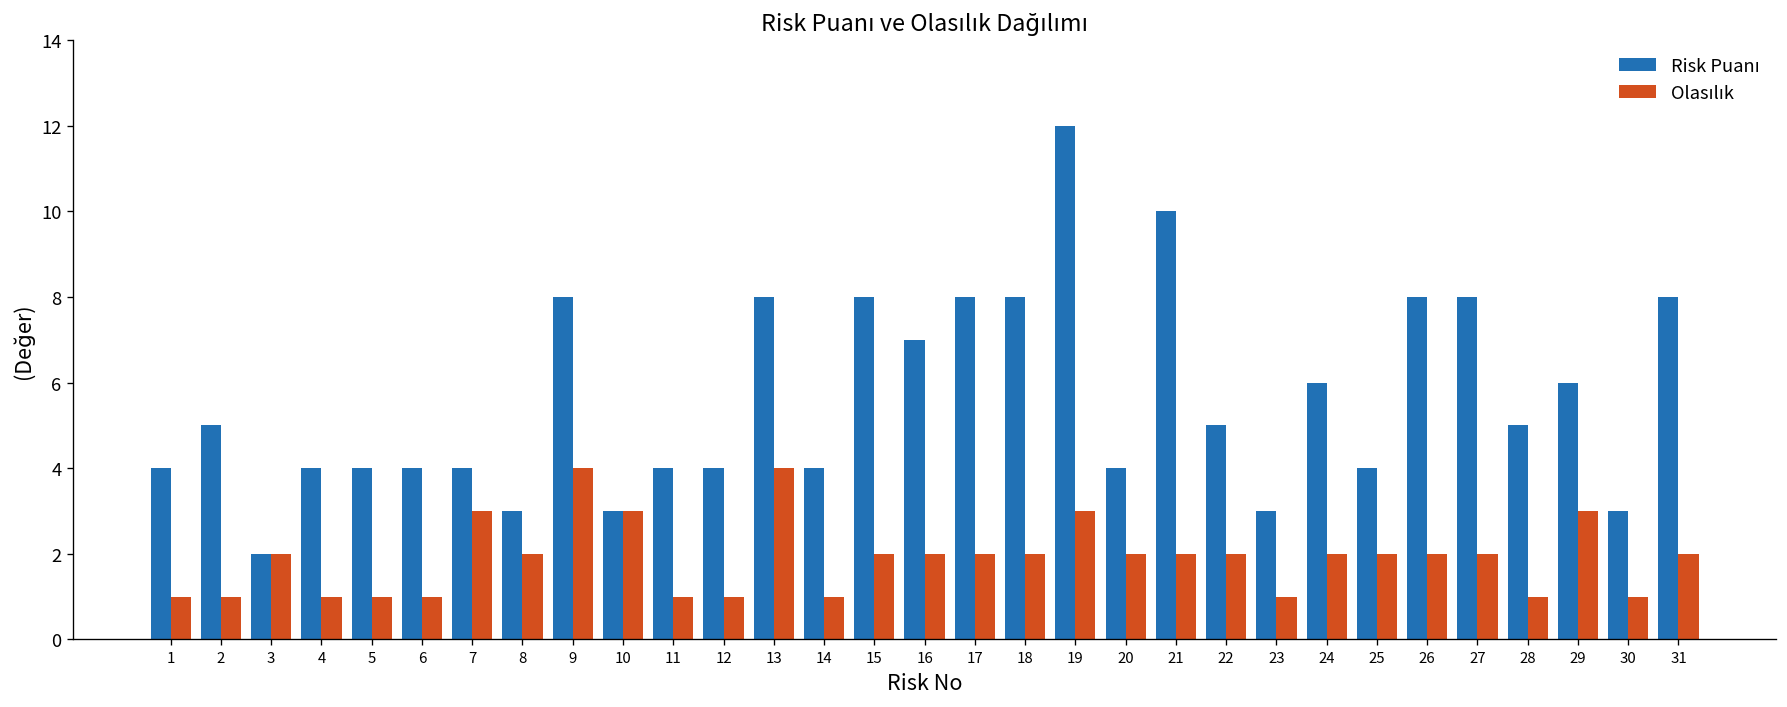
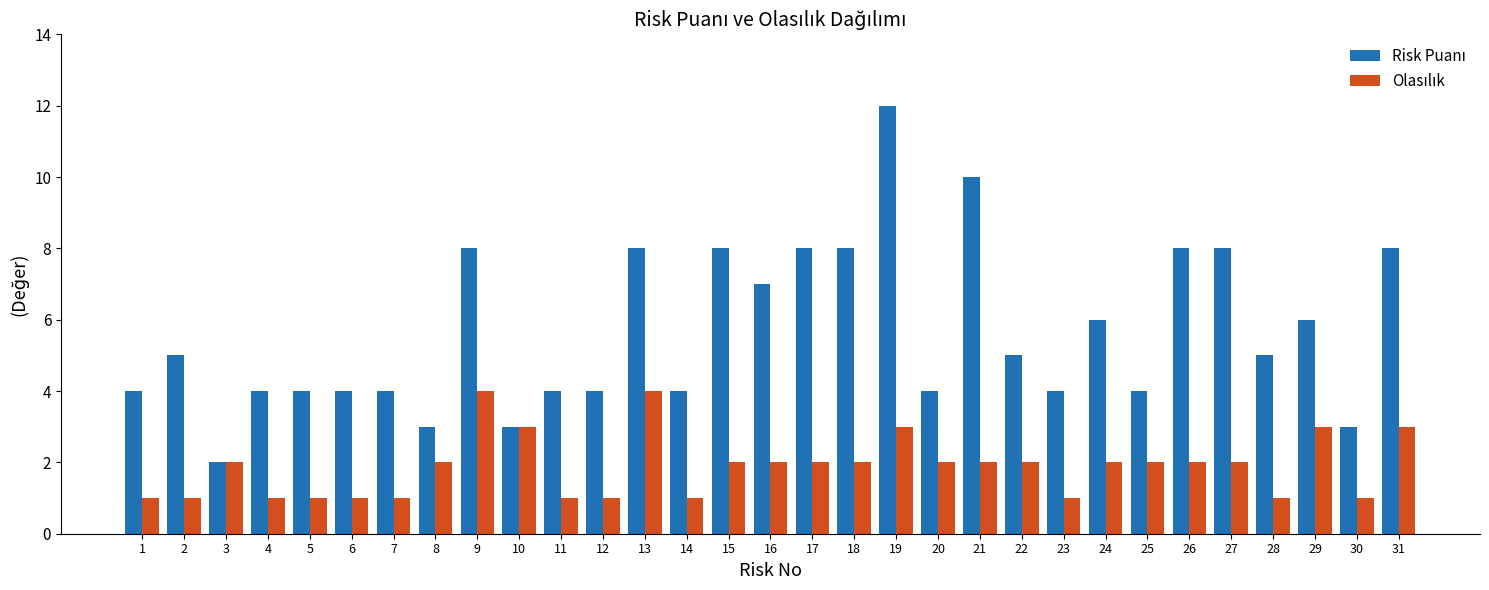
Olasılık, 7: 3 -> 1
Risk Puanı, 23: 3 -> 4
Olasılık, 31: 2 -> 3
